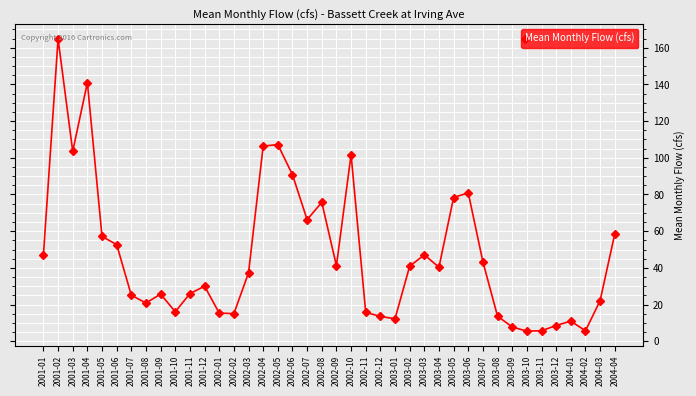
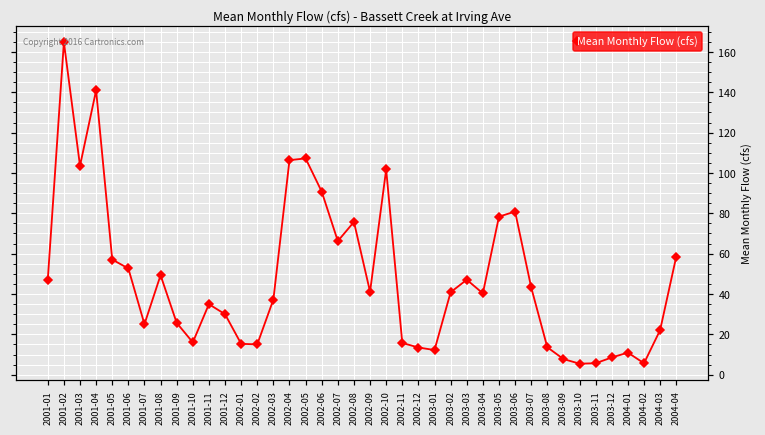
2001-08: 21 -> 49
2001-11: 26 -> 35
